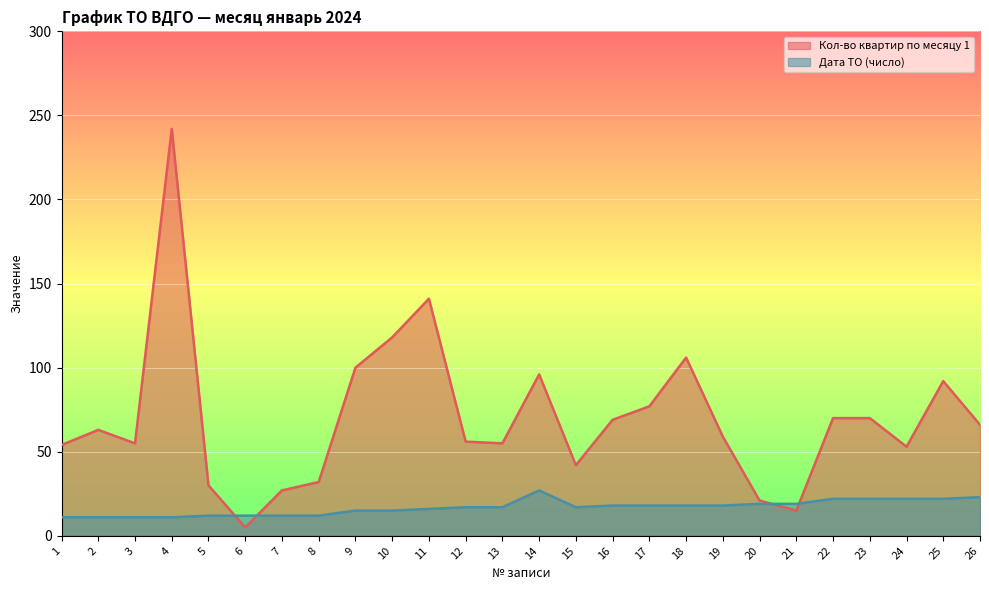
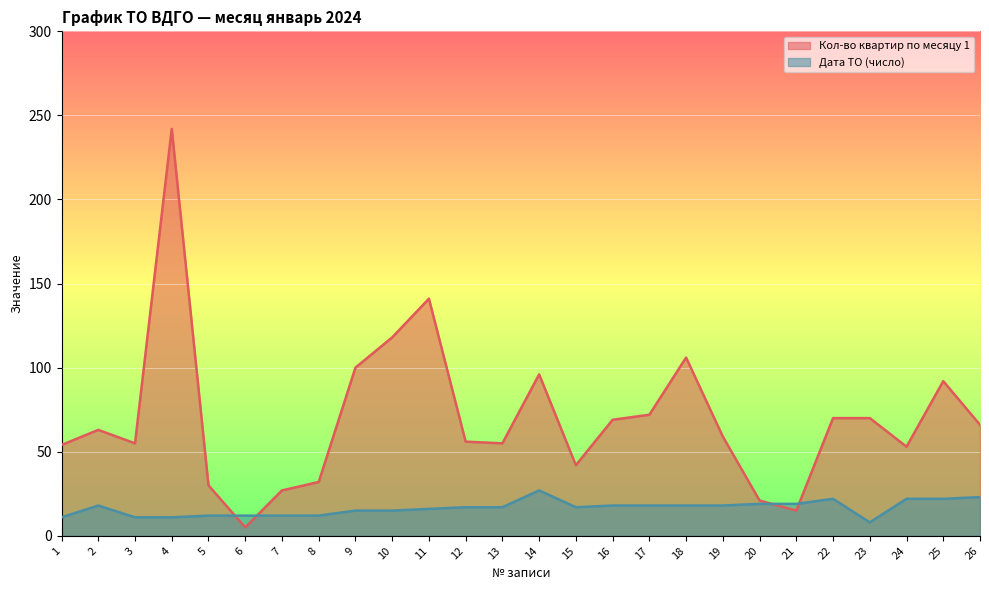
Дата ТО (число), 2: 11 -> 18
Кол-во квартир по месяцу 1, 17: 77 -> 72
Дата ТО (число), 23: 22 -> 8
